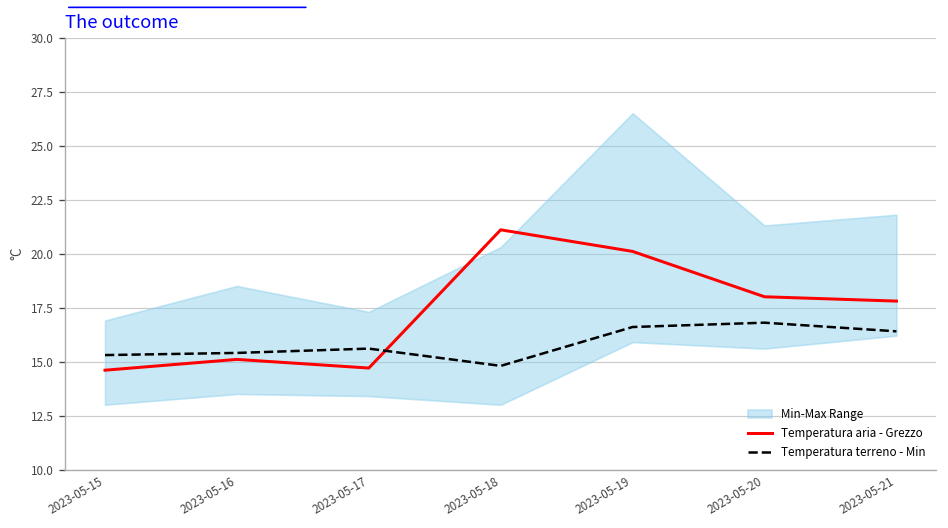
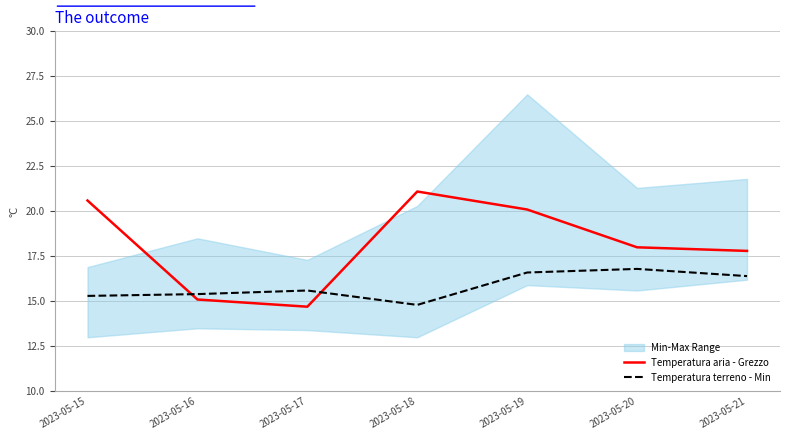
Temperatura aria - Grezzo, 2023-05-15: 14.6 -> 20.6
